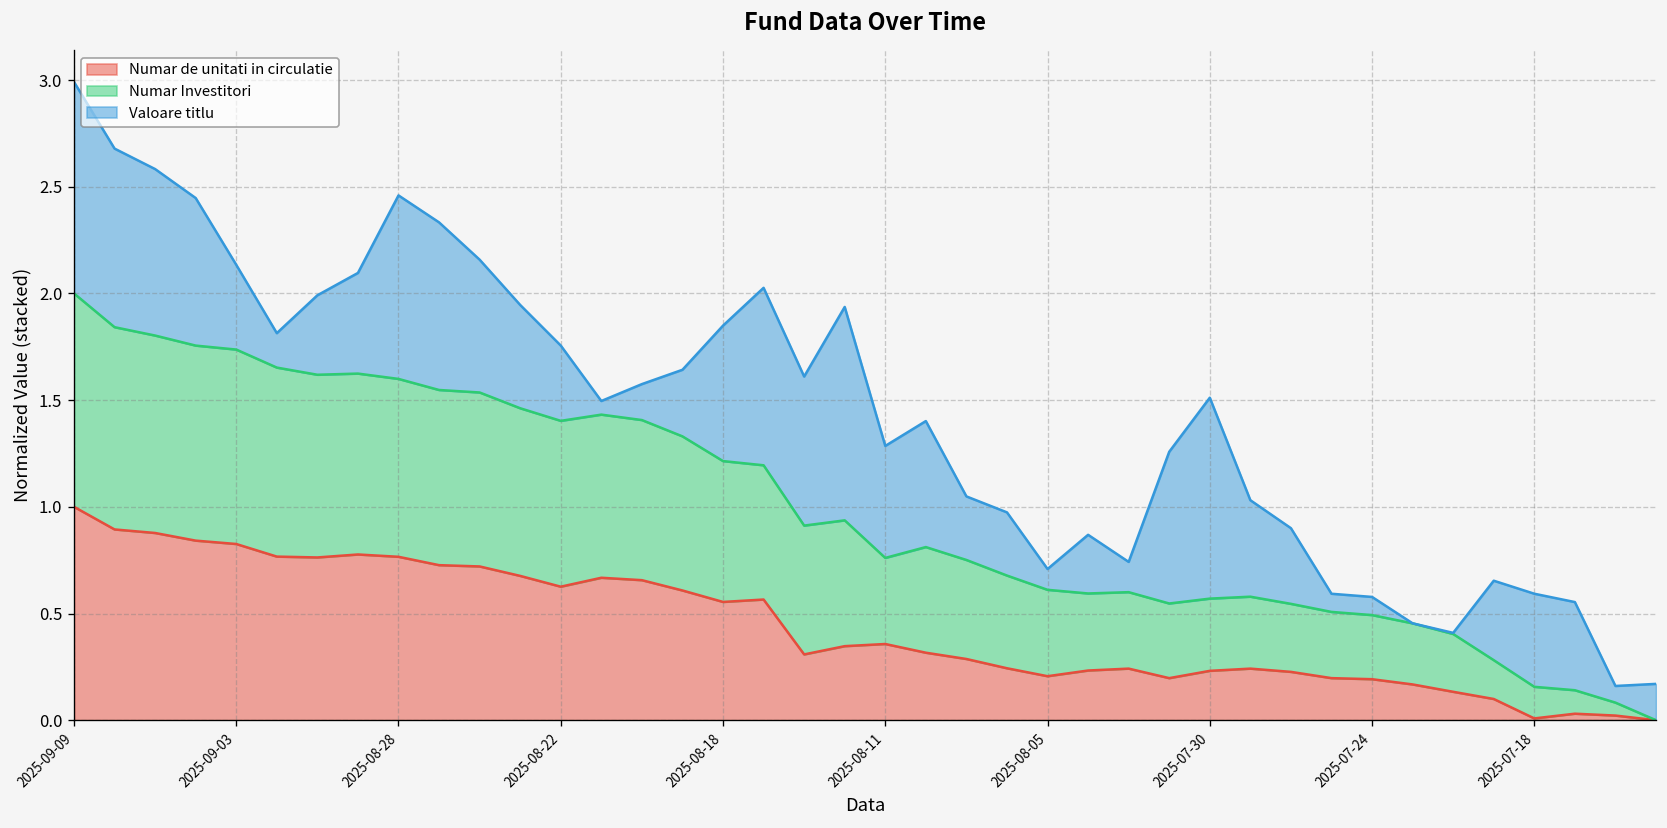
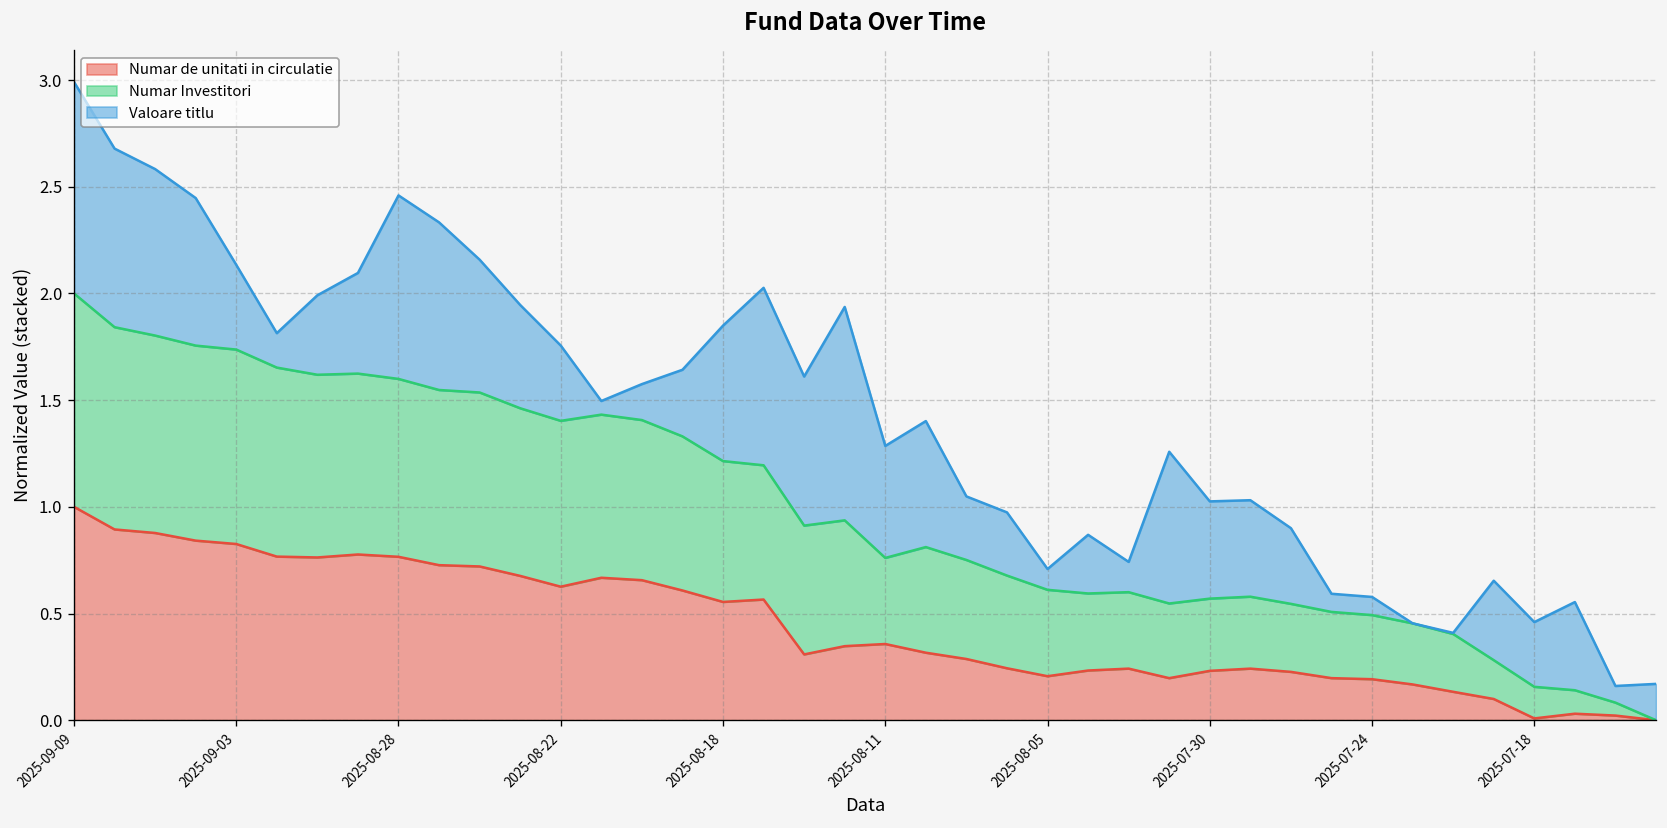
Valoare titlu, 2025-07-30: 0.94 -> 0.46
Valoare titlu, 2025-07-18: 0.44 -> 0.30
